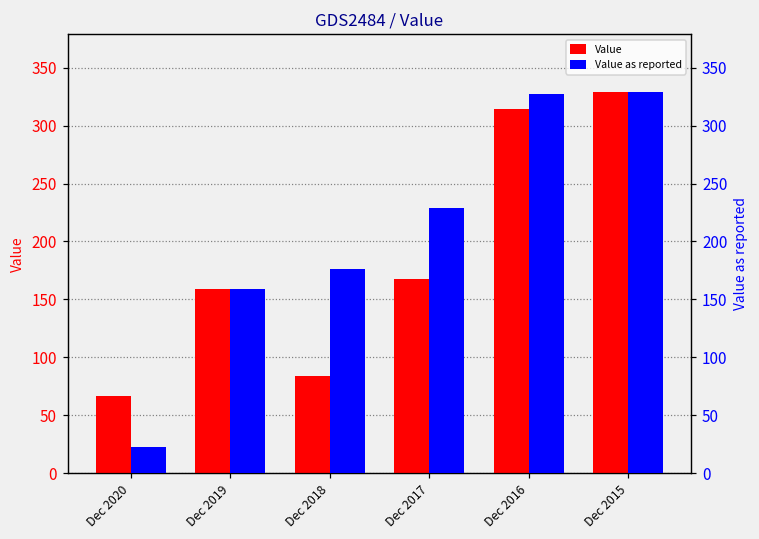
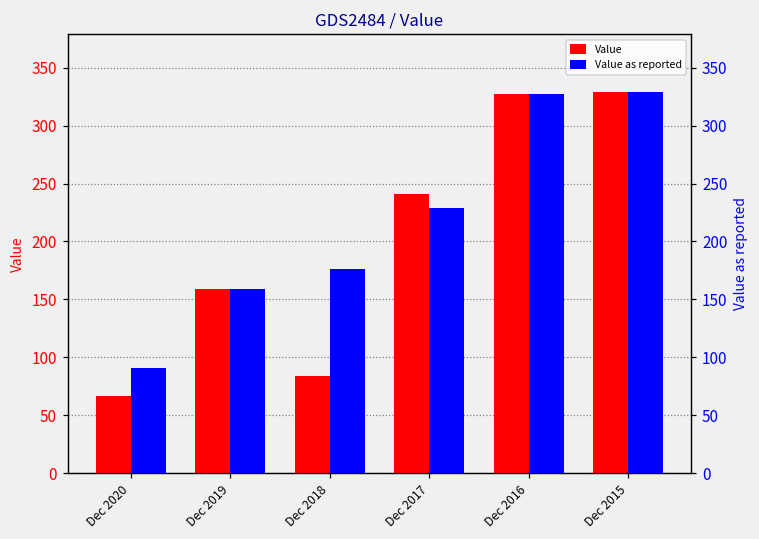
Value, Dec 2017: 168 -> 241
Value, Dec 2016: 314 -> 327
Value as reported, Dec 2020: 22 -> 90
